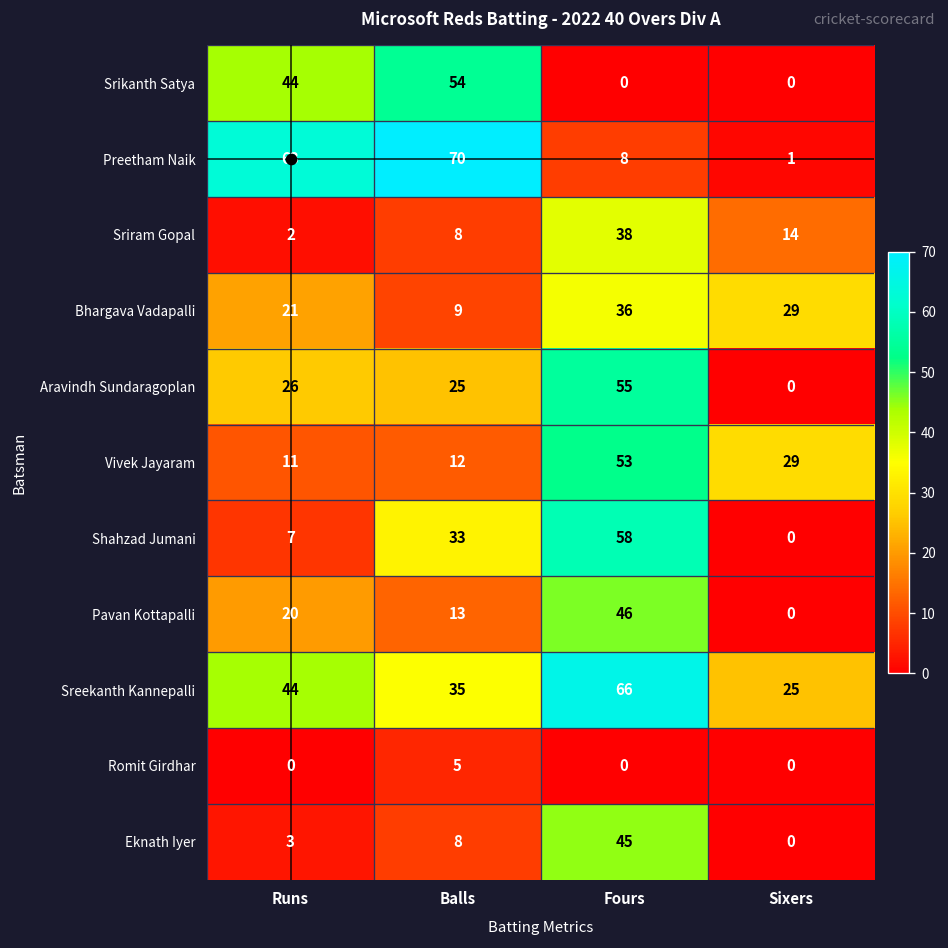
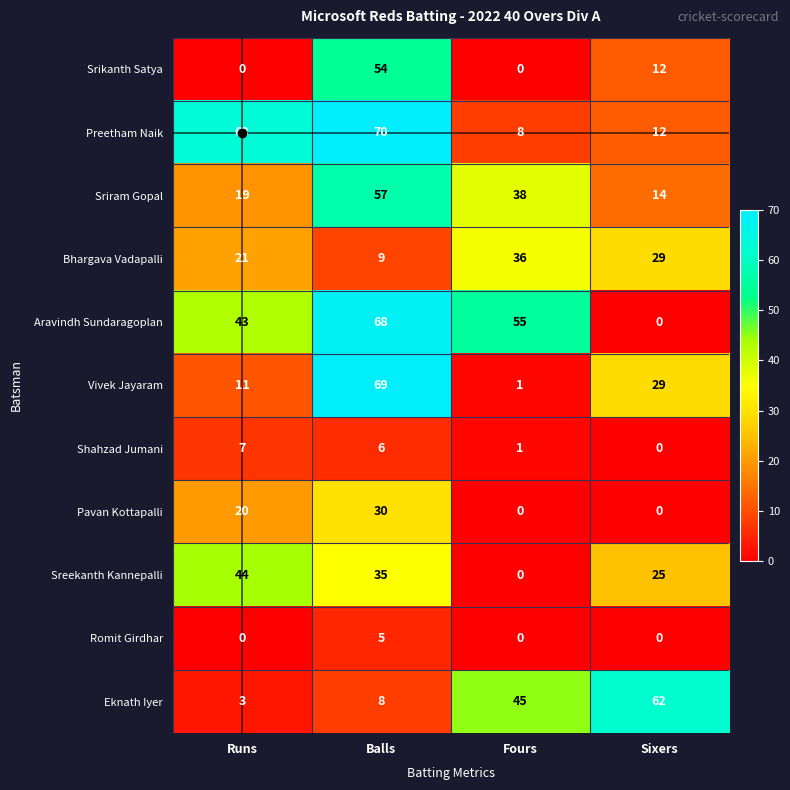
Srikanth Satya, Runs: 44 -> 0
Srikanth Satya, Sixers: 0 -> 12
Preetham Naik, Sixers: 1 -> 12
Sriram Gopal, Runs: 2 -> 19
Sriram Gopal, Balls: 8 -> 57
Aravindh Sundaragoplan, Runs: 26 -> 43
Aravindh Sundaragoplan, Balls: 25 -> 68
Vivek Jayaram, Balls: 12 -> 69
Vivek Jayaram, Fours: 53 -> 1
Shahzad Jumani, Balls: 33 -> 6
Shahzad Jumani, Fours: 58 -> 1
Pavan Kottapalli, Balls: 13 -> 30
Pavan Kottapalli, Fours: 46 -> 0
Sreekanth Kannepalli, Fours: 66 -> 0
Eknath Iyer, Sixers: 0 -> 62
